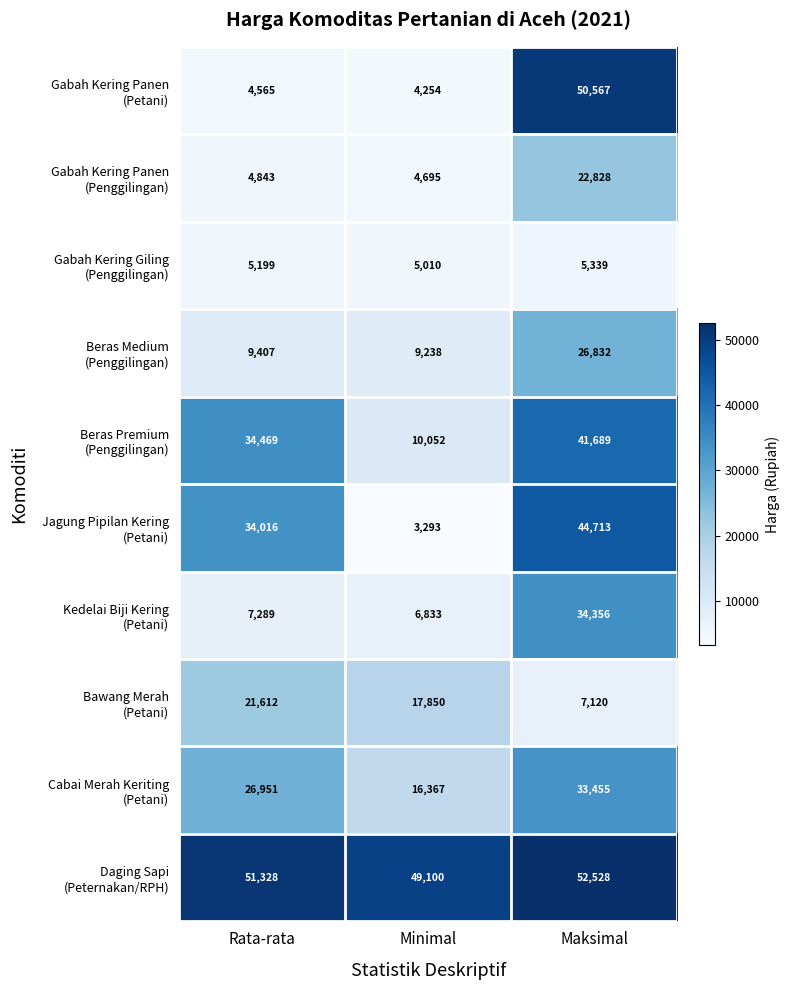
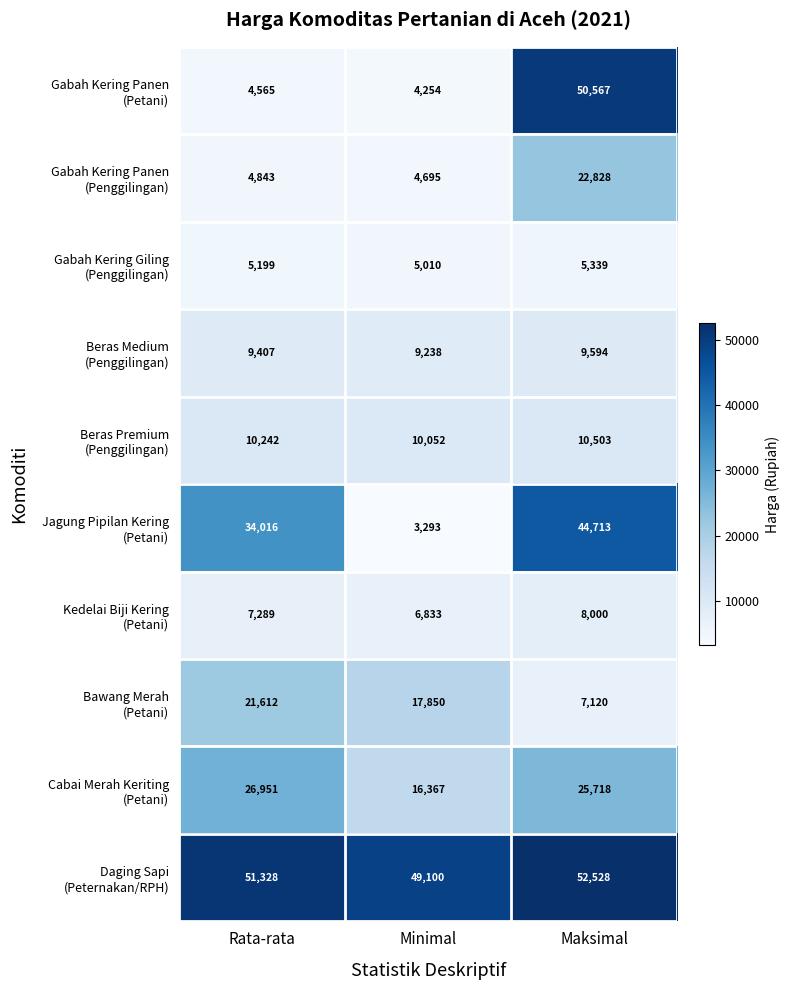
Beras Medium (Penggilingan), Maksimal: 26,832 -> 9,594
Beras Premium (Penggilingan), Rata-rata: 34,469 -> 10,242
Beras Premium (Penggilingan), Maksimal: 41,689 -> 10,503
Kedelai Biji Kering (Petani), Maksimal: 34,356 -> 8,000
Cabai Merah Keriting (Petani), Maksimal: 33,455 -> 25,718
